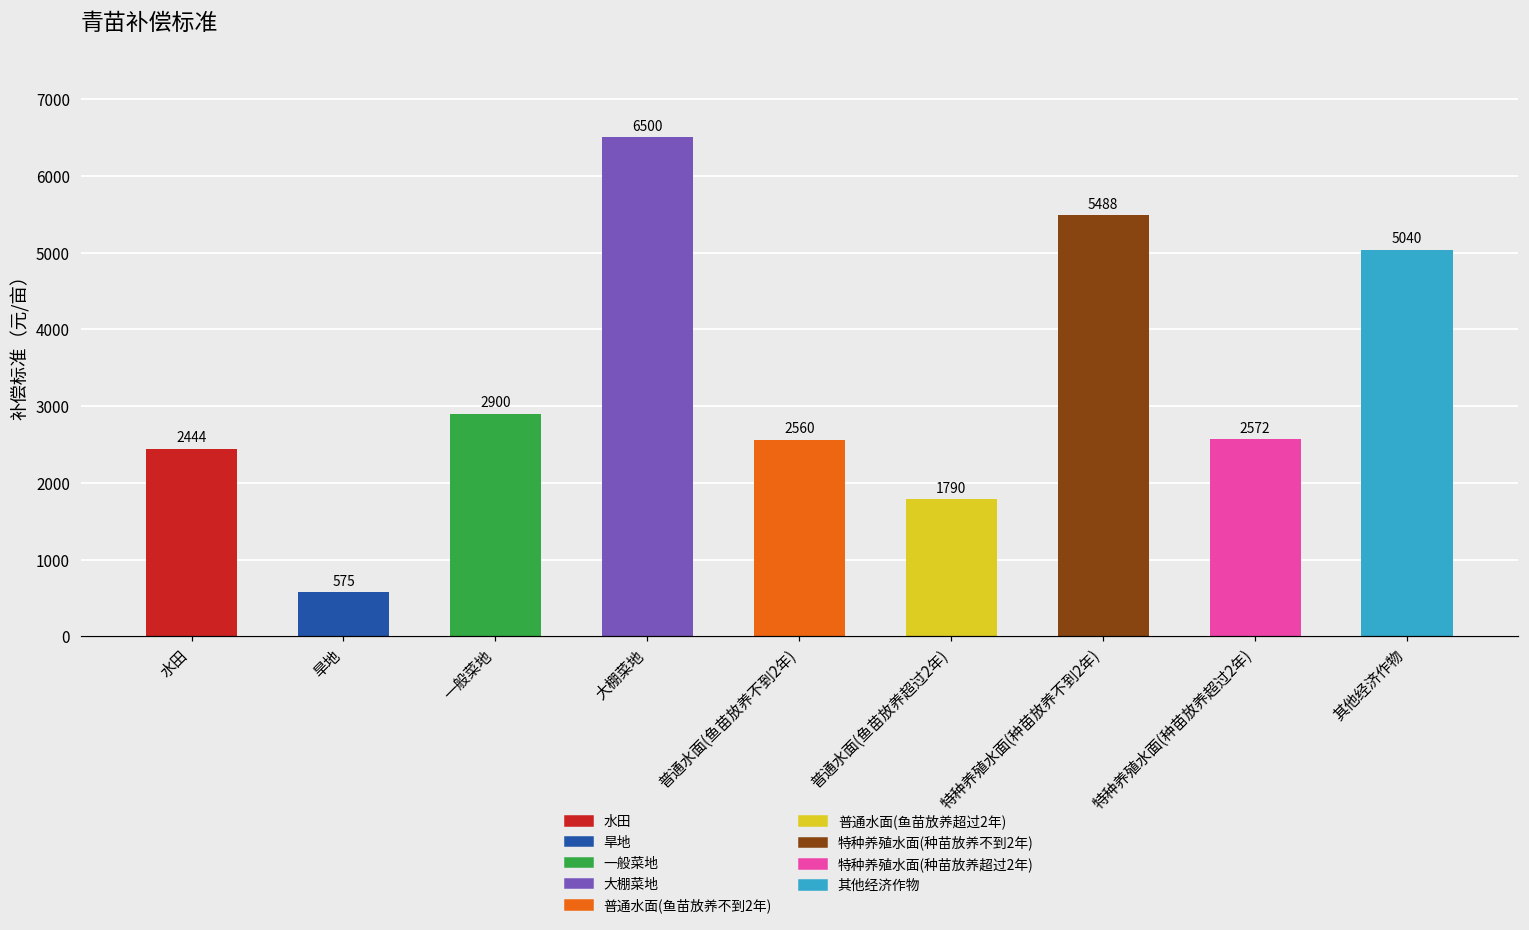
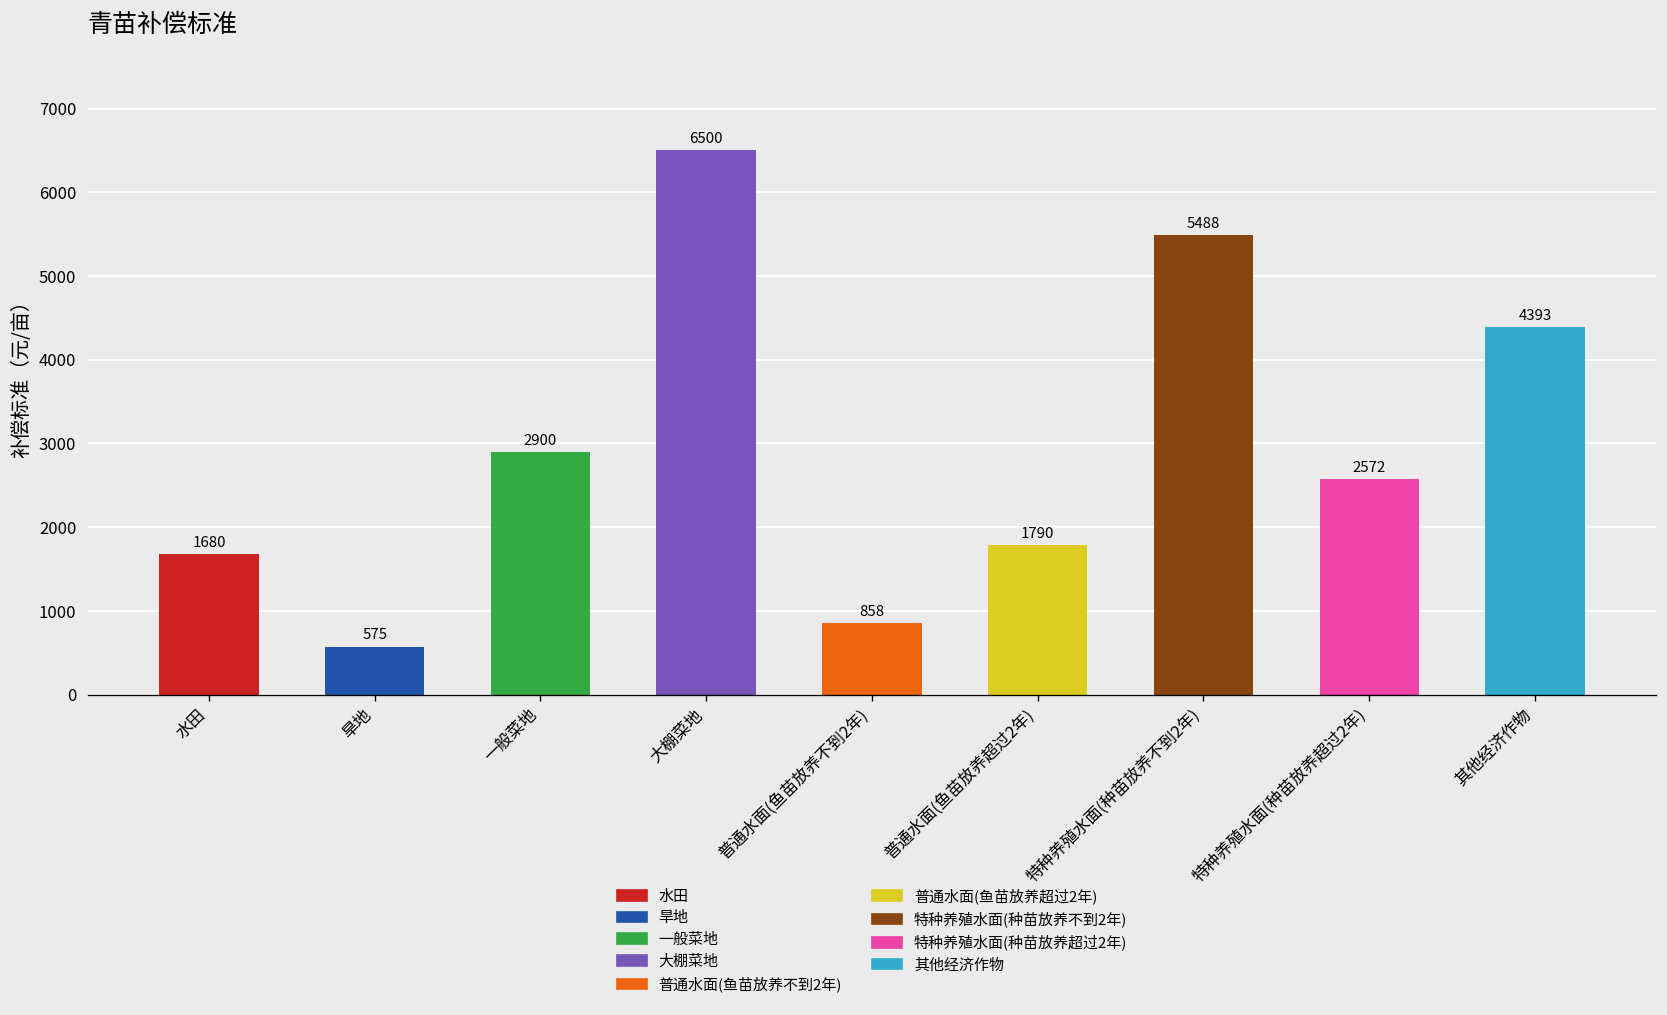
水田: 2444 -> 1680
普通水面(鱼苗放养不到2年): 2560 -> 858
其他经济作物: 5040 -> 4393
